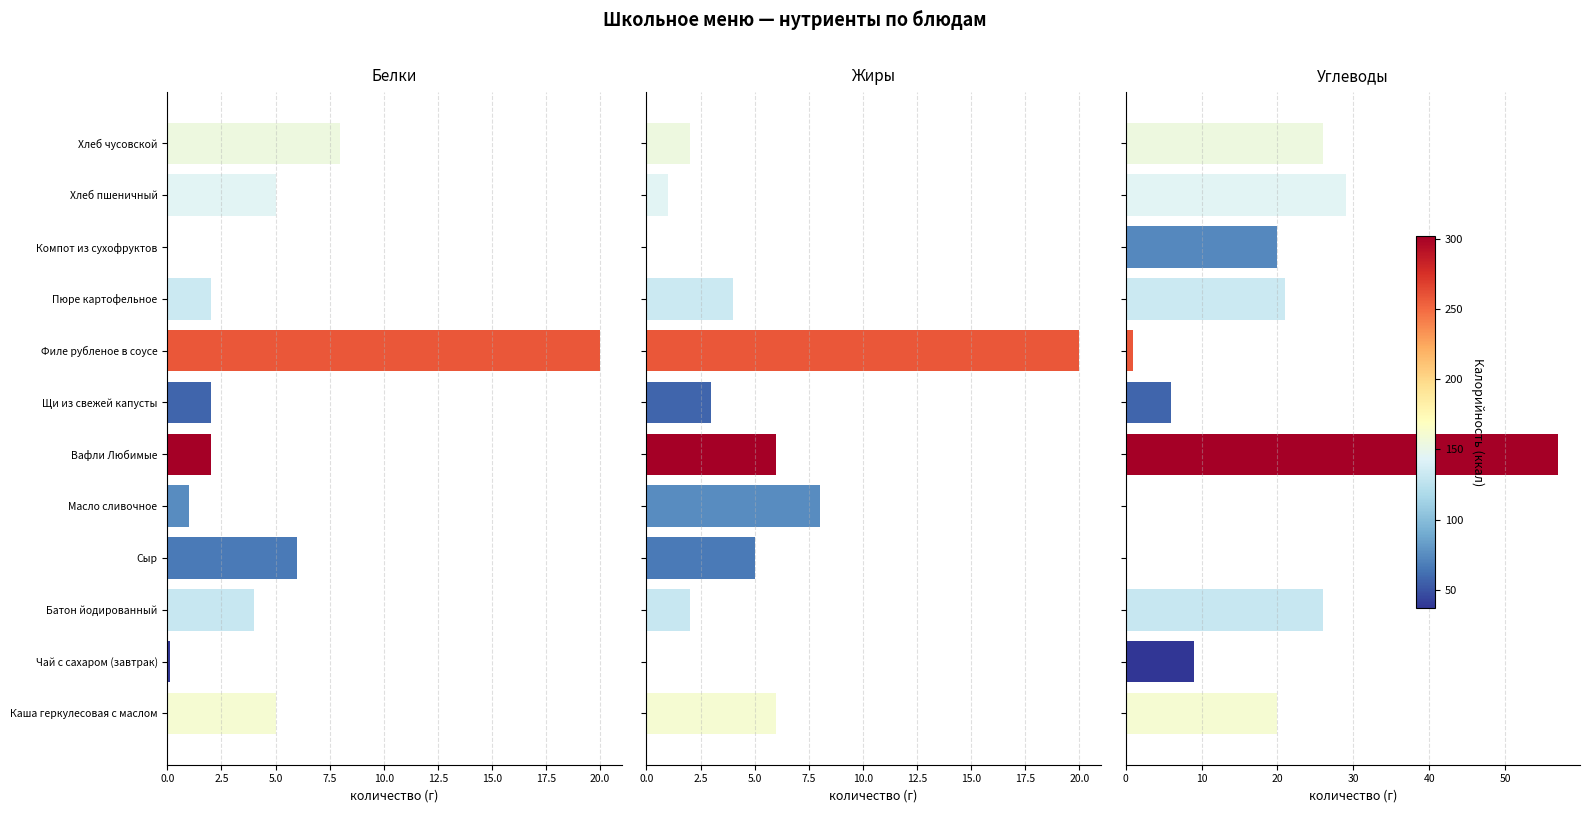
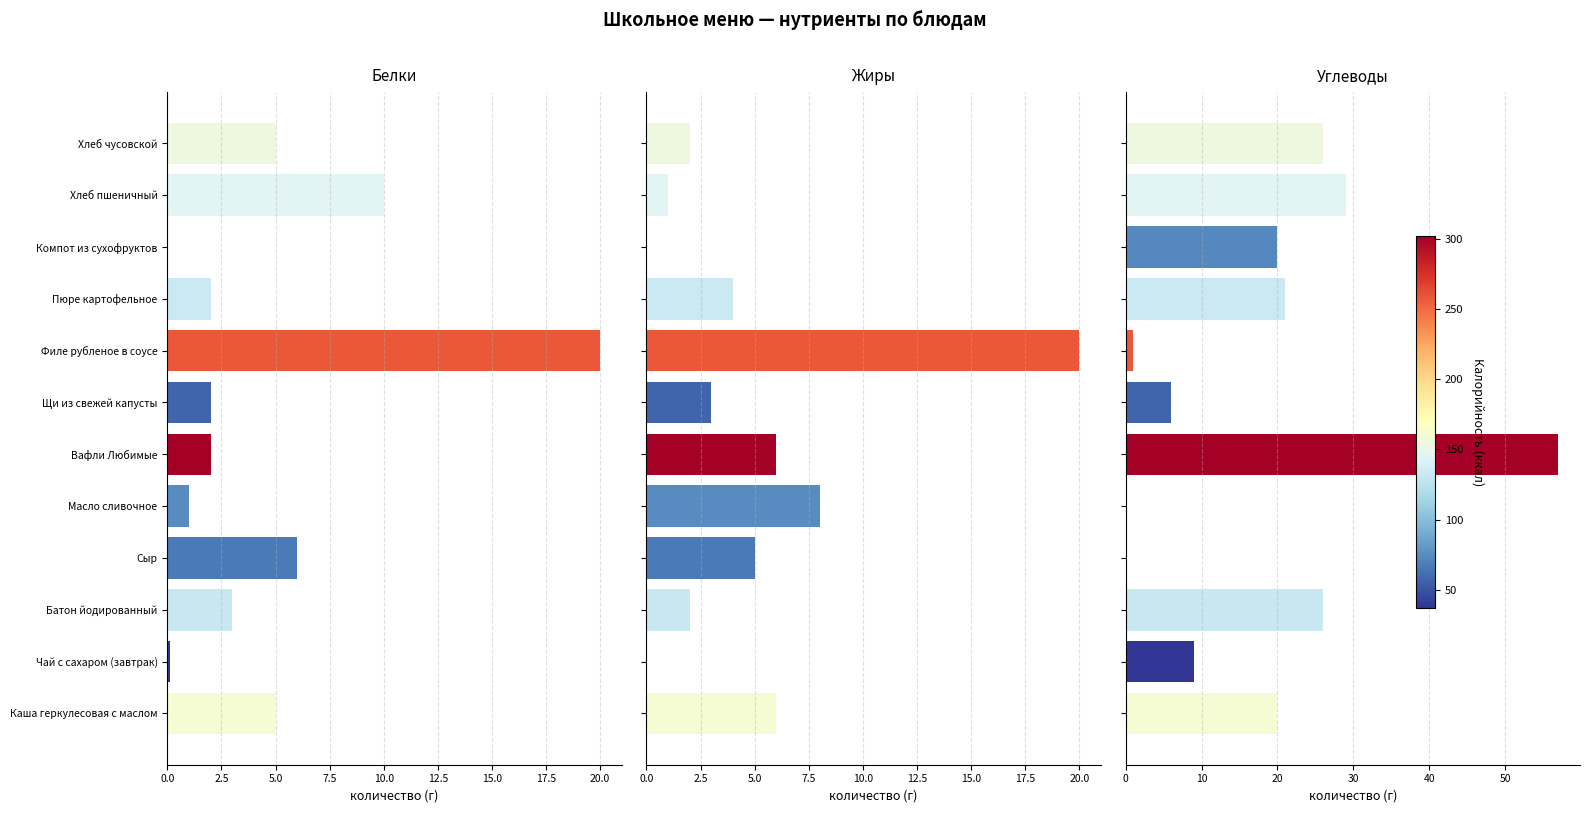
Белки, Хлеб чусовской: 8 -> 5
Белки, Хлеб пшеничный: 5 -> 10
Белки, Батон йодированный: 4 -> 3
